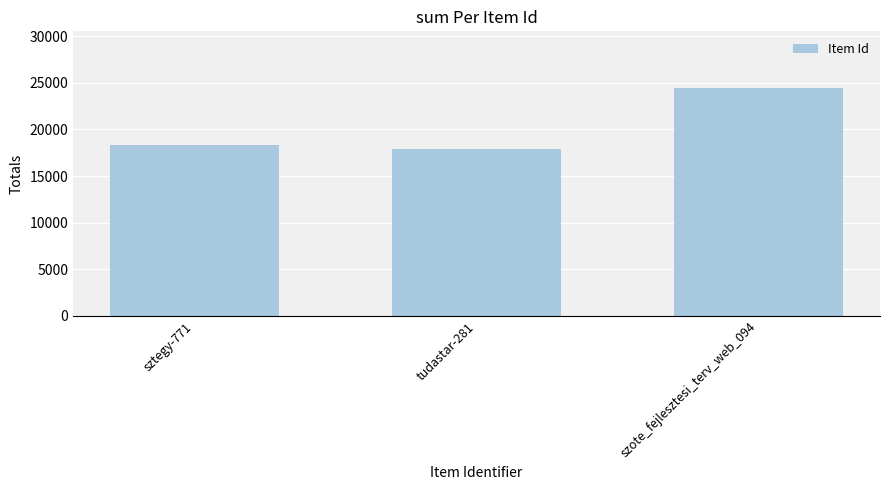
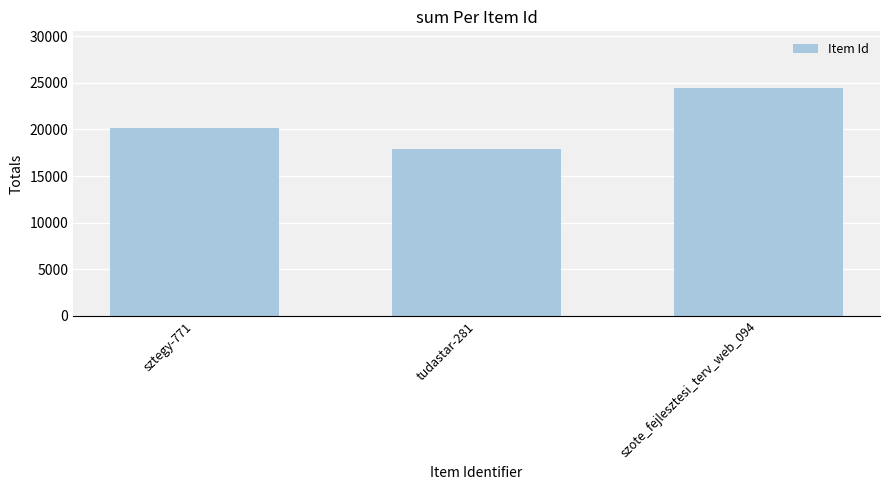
sztegy-771: 18000 -> 20000
